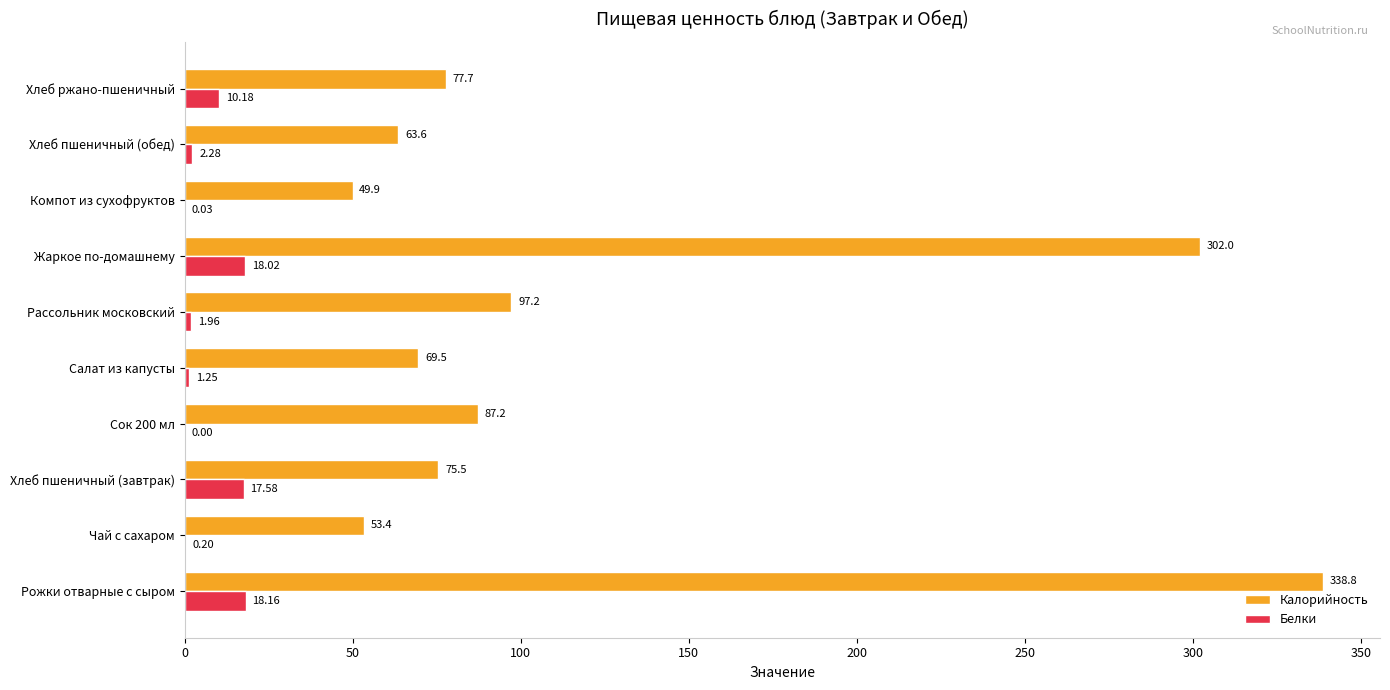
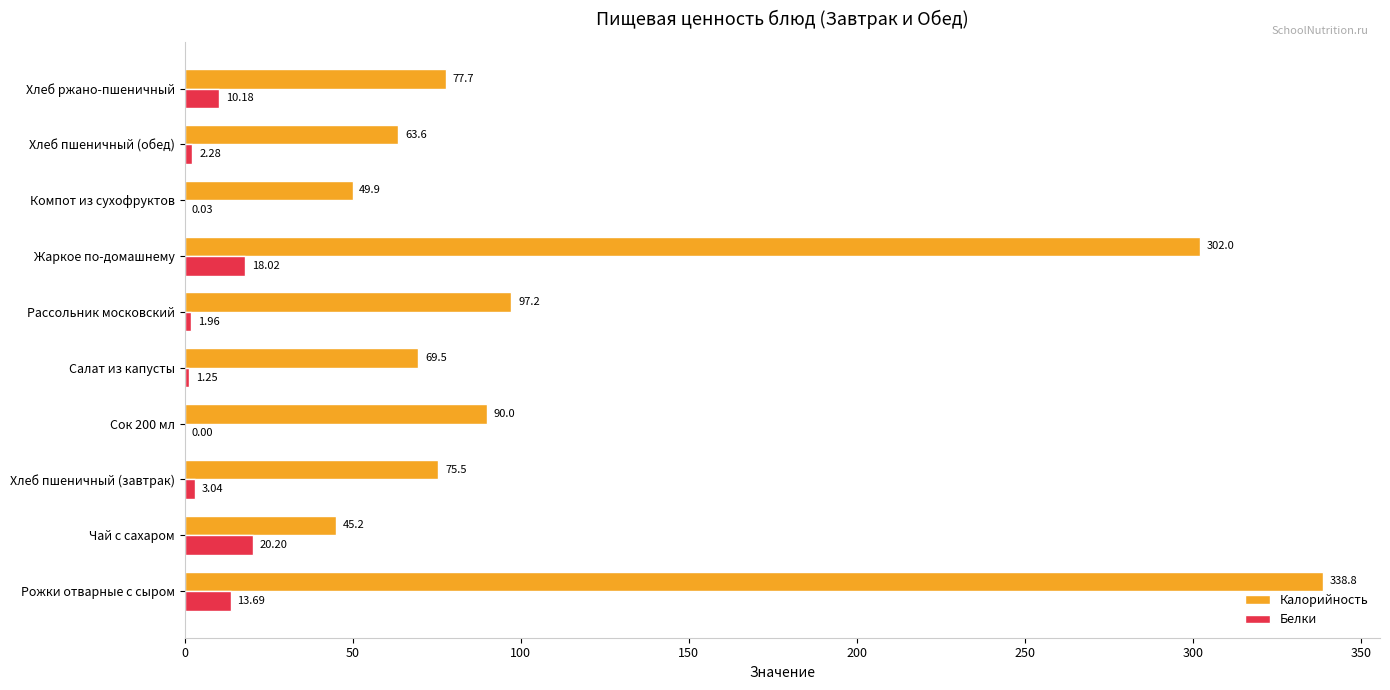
Калорийность, Сок 200 мл: 87.2 -> 90.0
Белки, Хлеб пшеничный (завтрак): 17.58 -> 3.04
Калорийность, Чай с сахаром: 53.4 -> 45.2
Белки, Чай с сахаром: 0.20 -> 20.20
Белки, Рожки отварные с сыром: 18.16 -> 13.69
